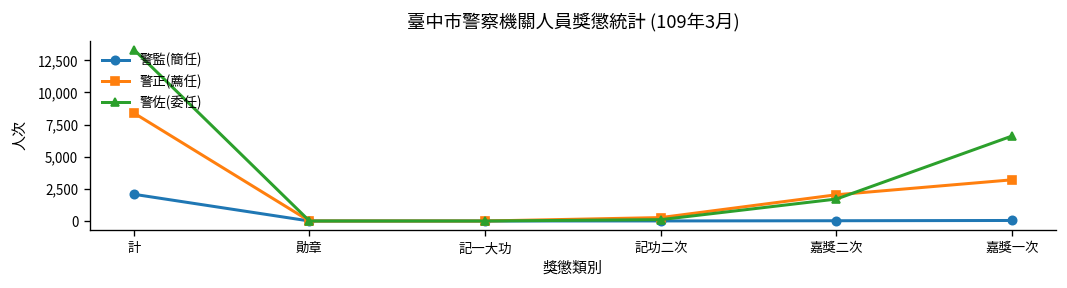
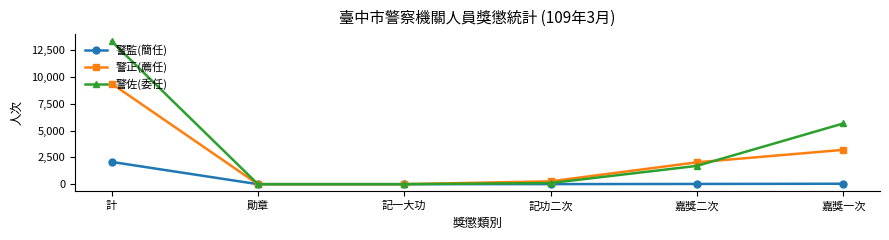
警正(薦任), 計: 8,400 -> 9,400
警佐(委任), 嘉獎一次: 6,600 -> 5,700
